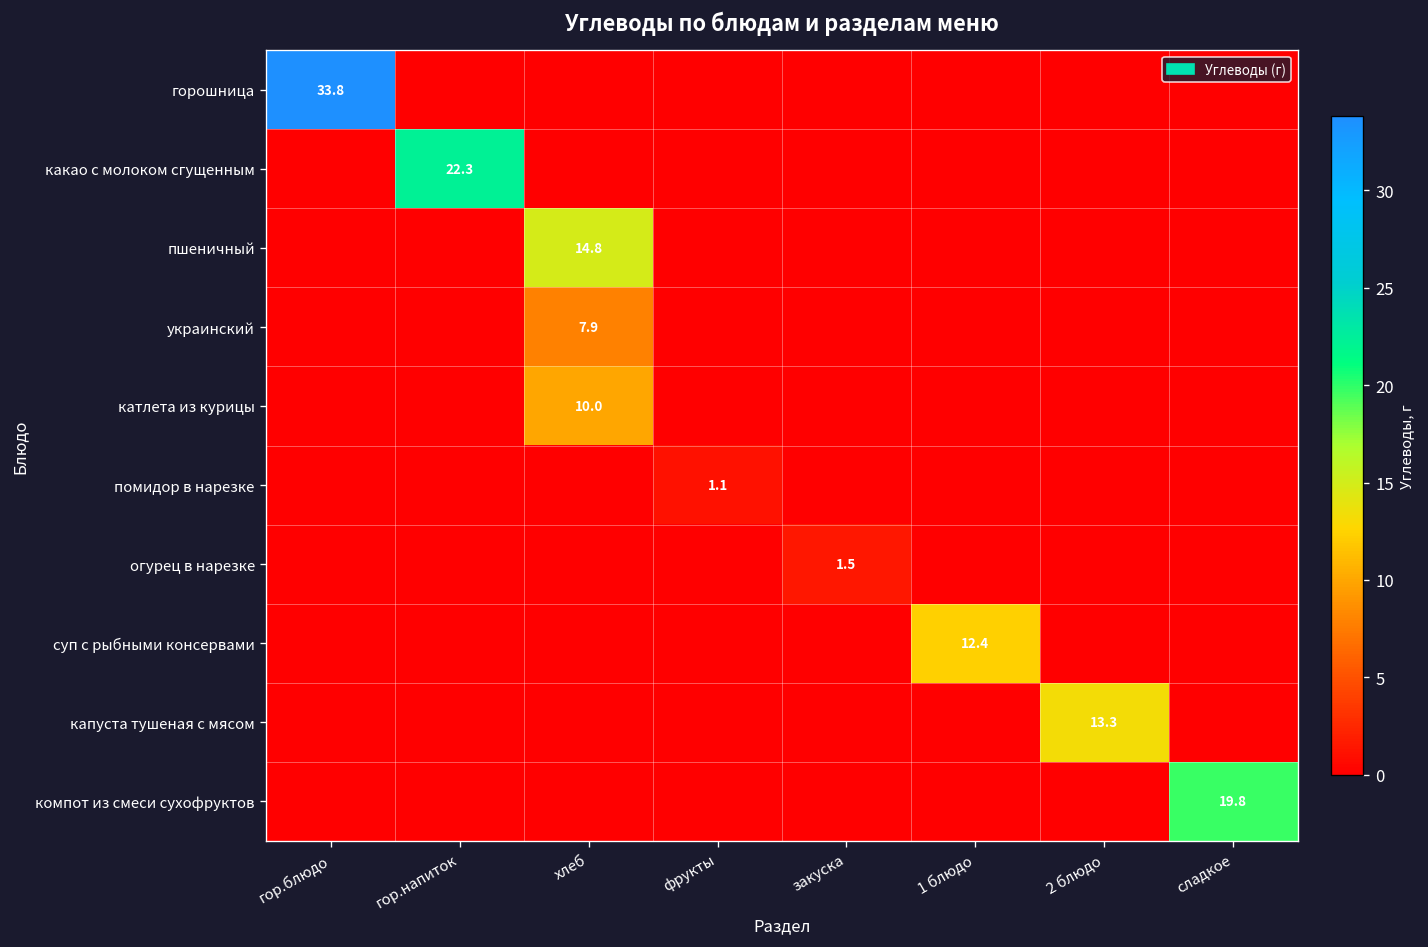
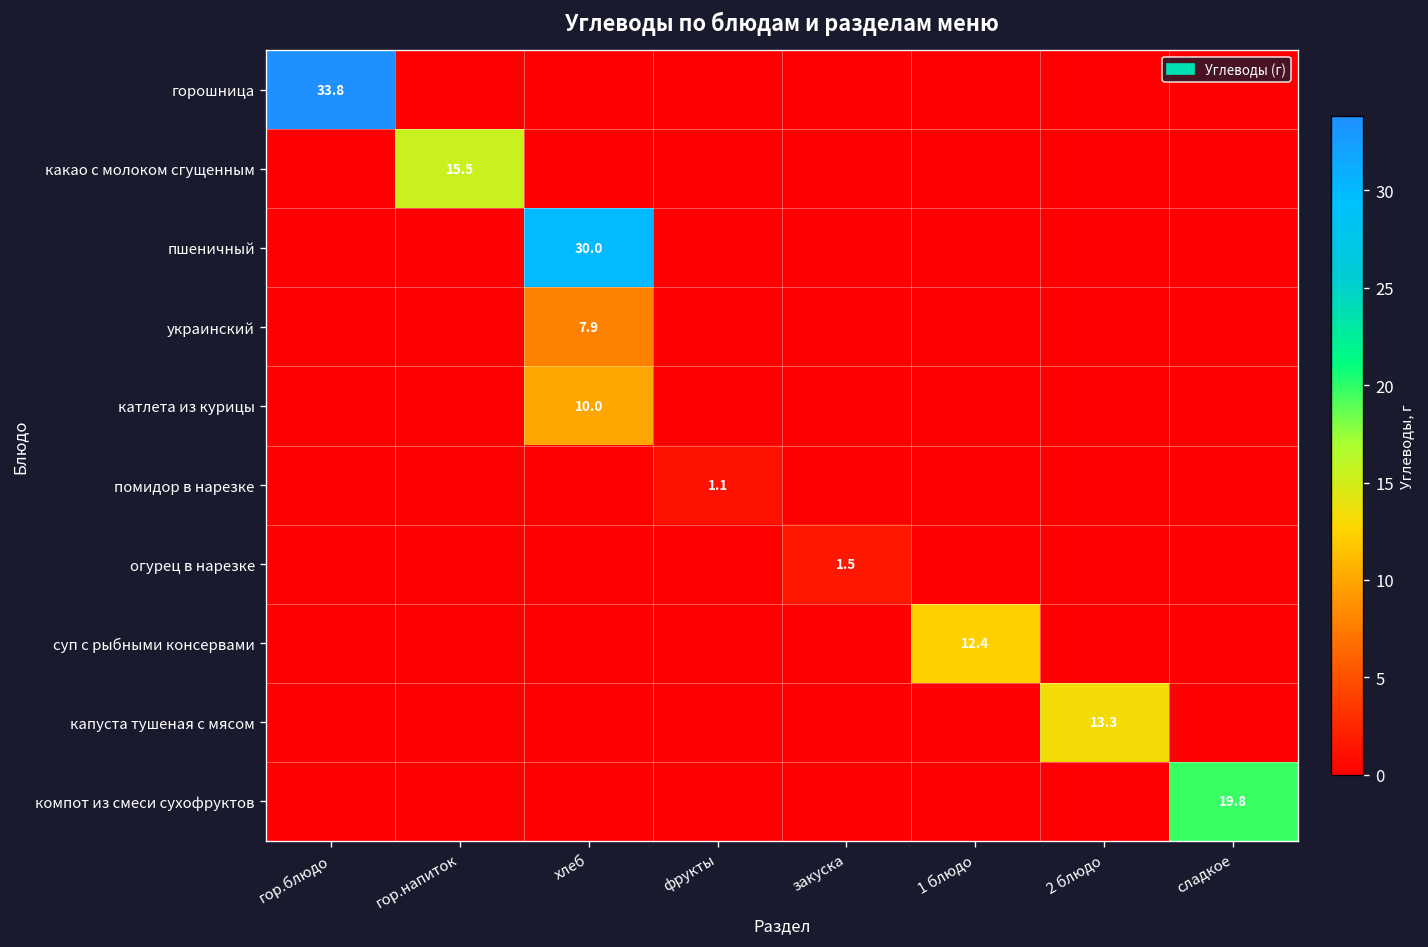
какао с молоком сгущенным, гор.напиток: 22.3 -> 15.5
пшеничный, хлеб: 14.8 -> 30.0
